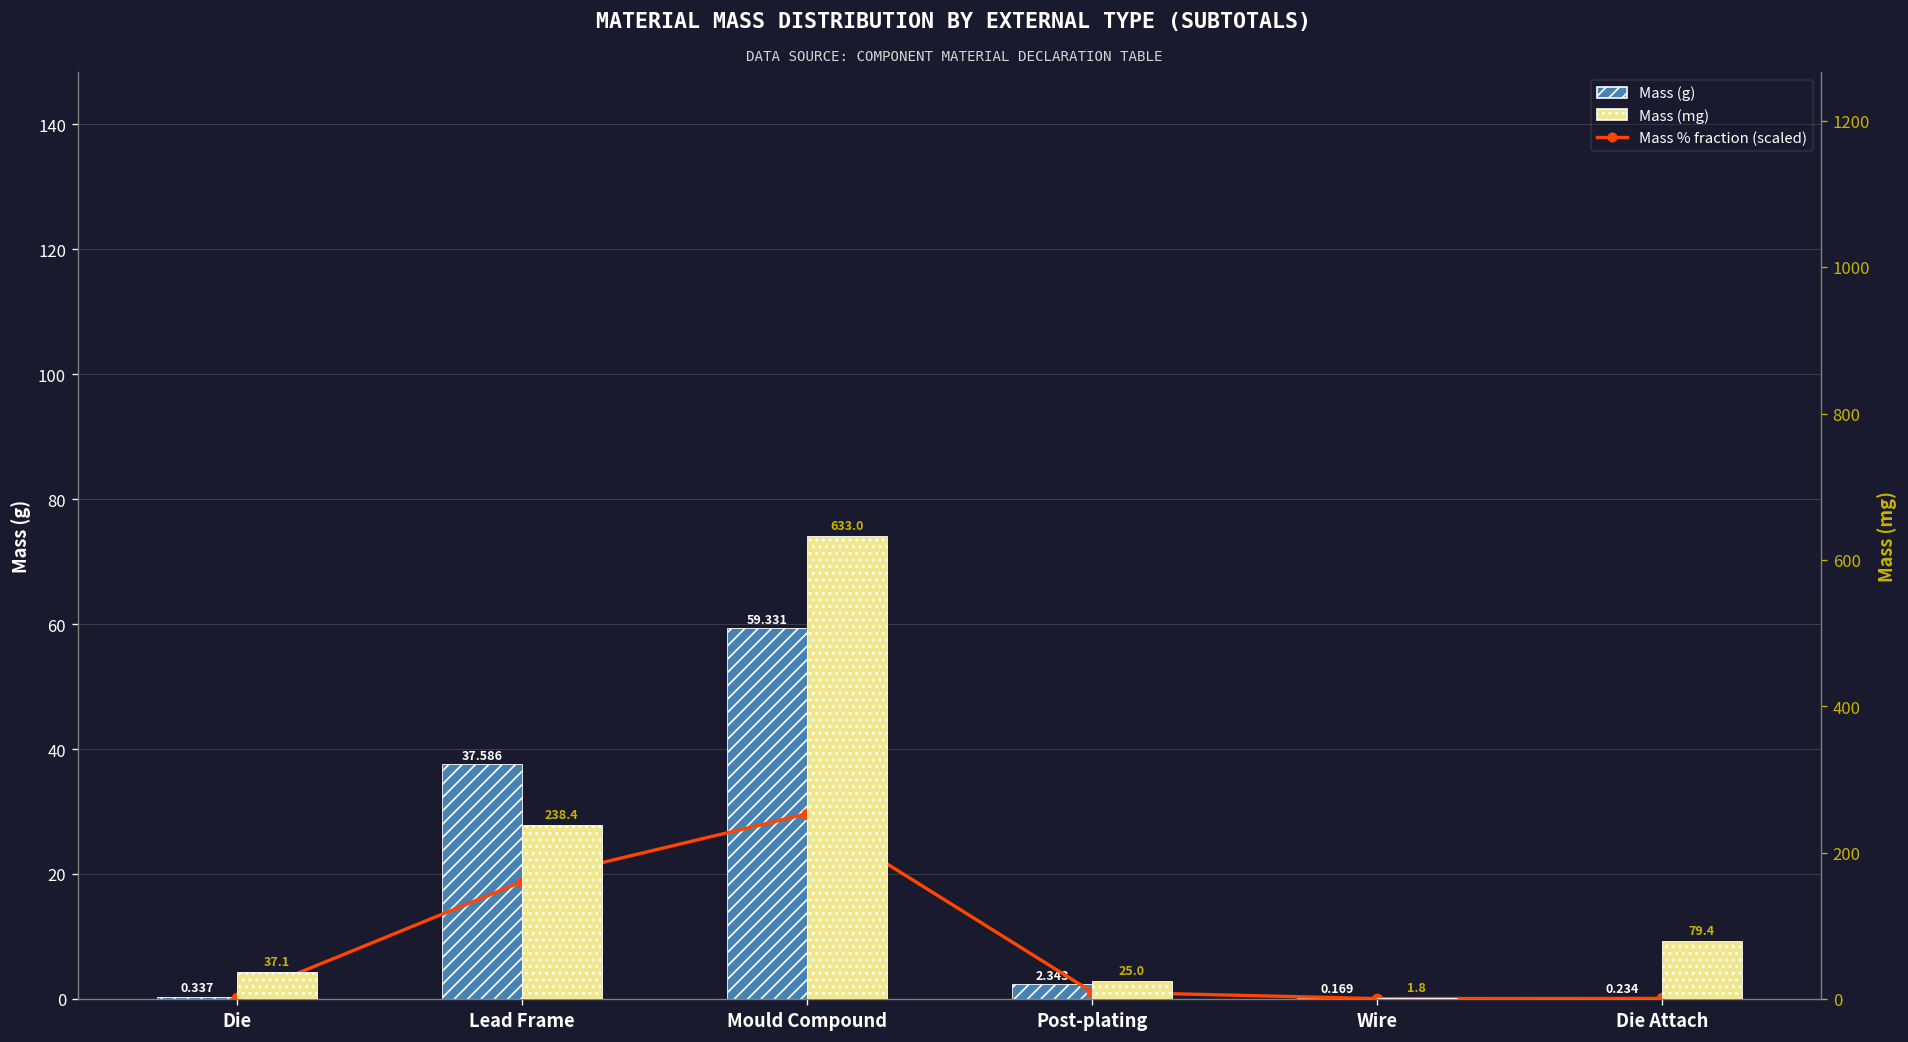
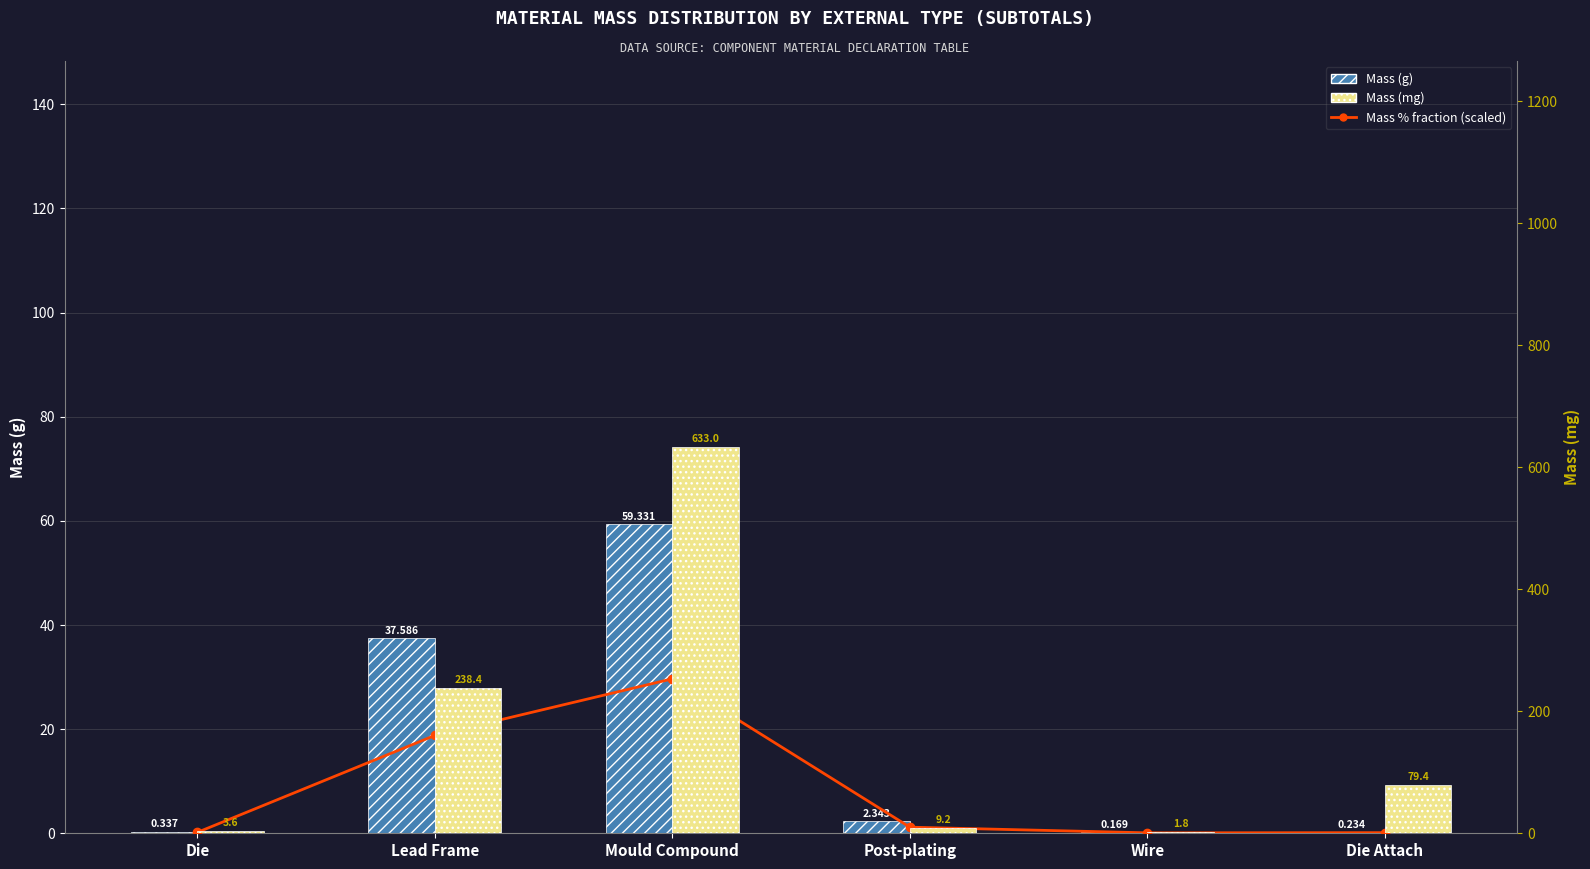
Mass (mg), Die: 37.1 -> 3.6
Mass (mg), Post-plating: 25.0 -> 9.2
